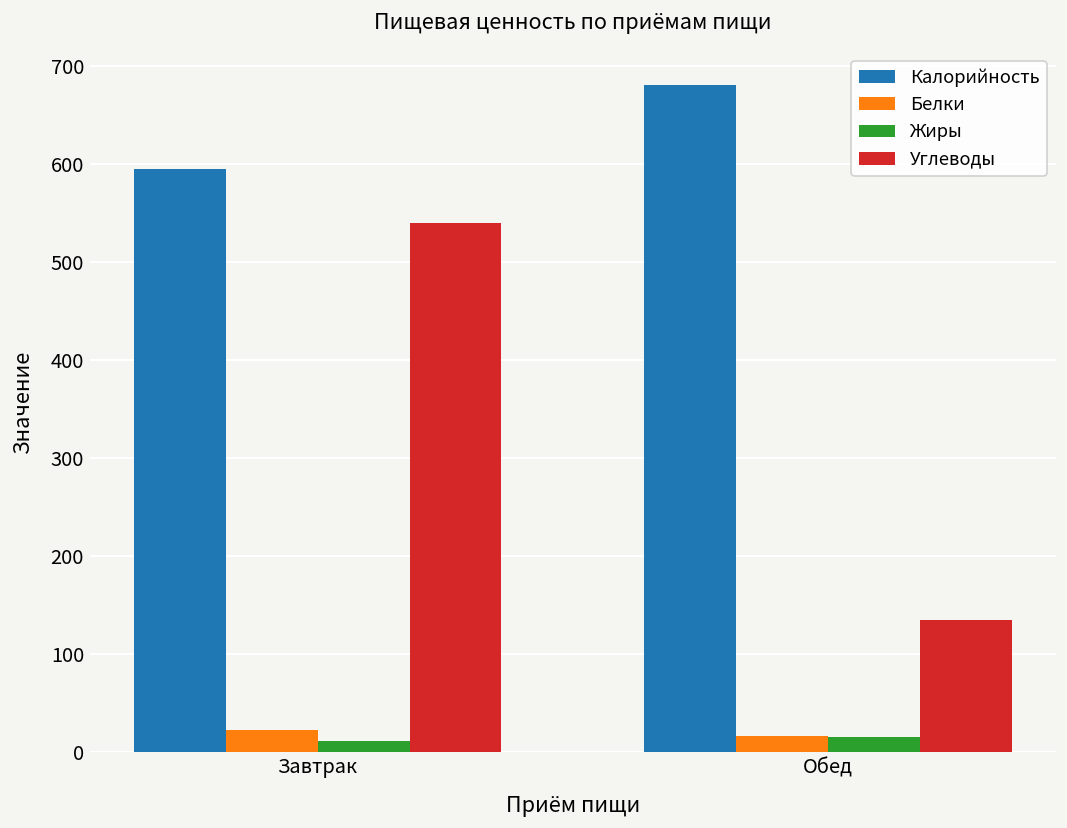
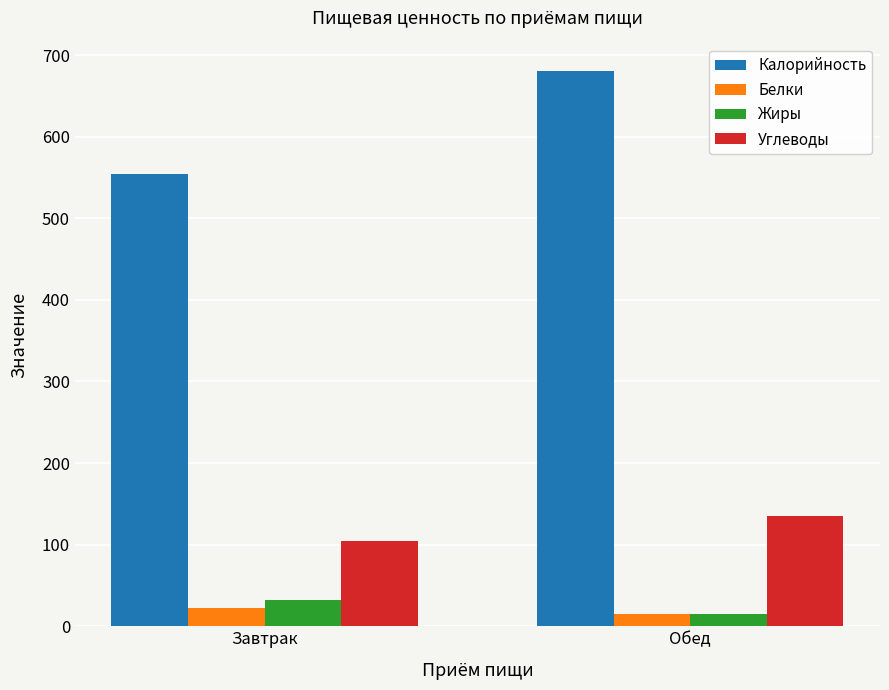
Калорийность, Завтрак: 600 -> 550
Жиры, Завтрак: 10 -> 30
Углеводы, Завтрак: 540 -> 100
